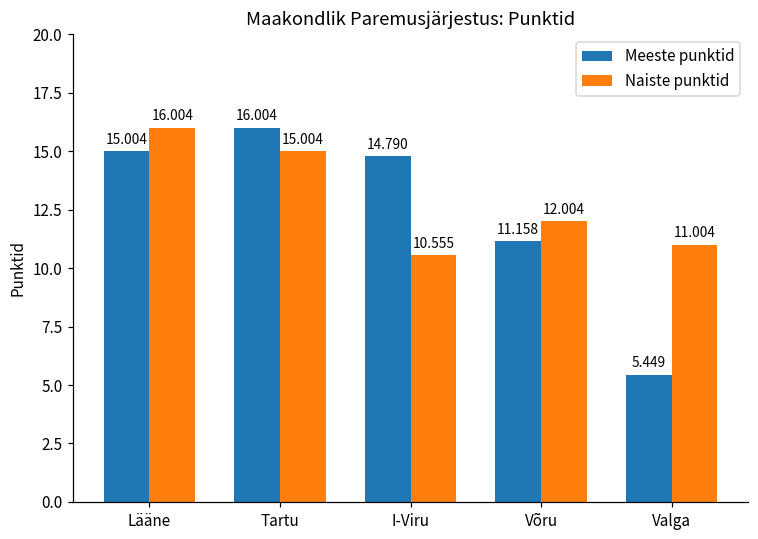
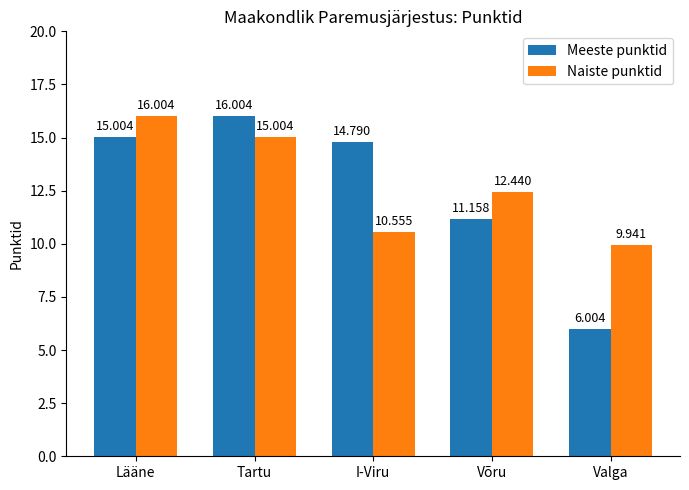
Naiste punktid, Võru: 12.004 -> 12.440
Meeste punktid, Valga: 5.449 -> 6.004
Naiste punktid, Valga: 11.004 -> 9.941
